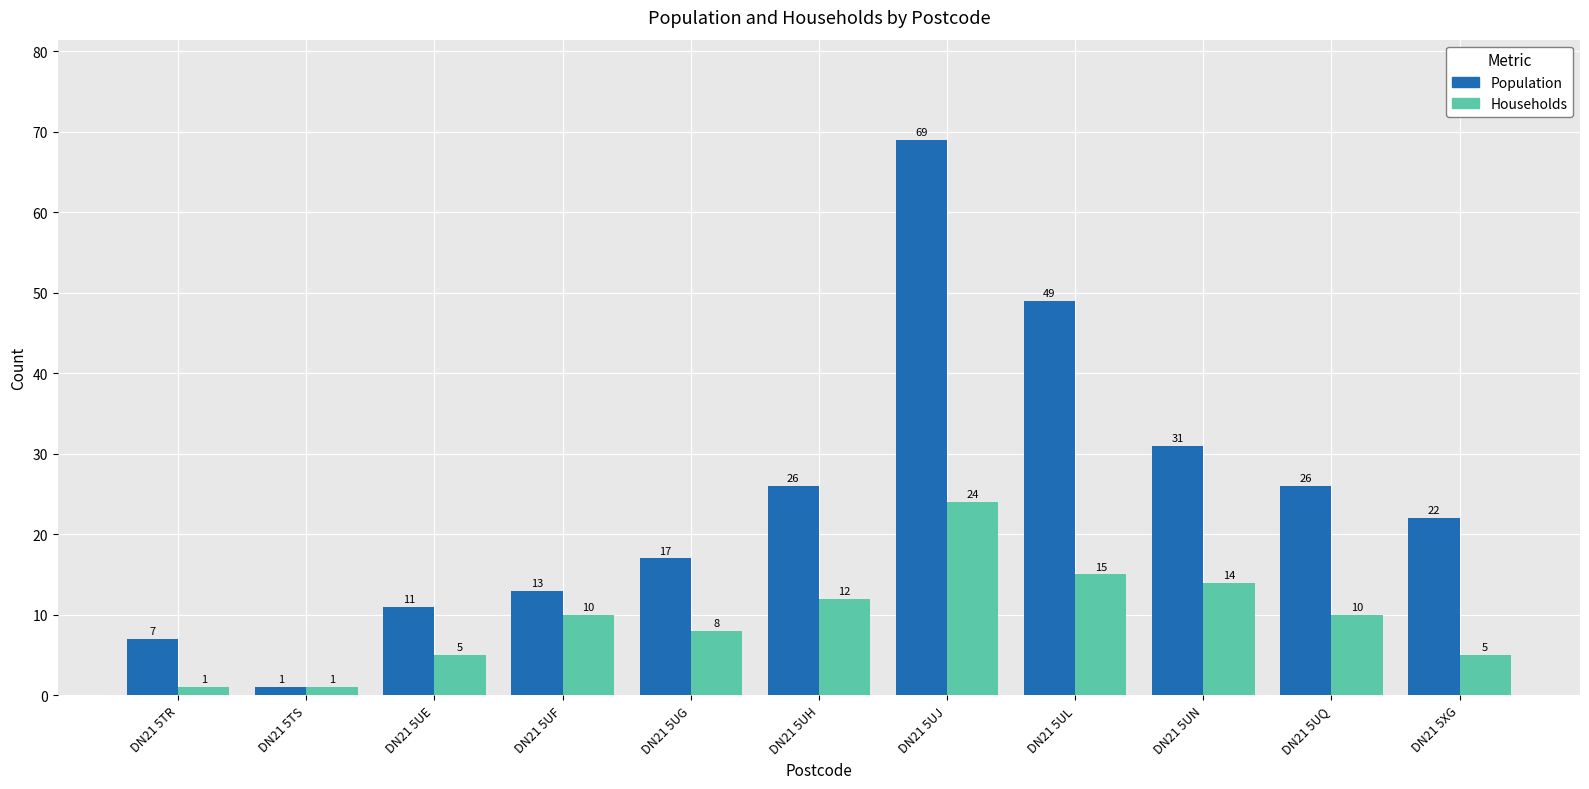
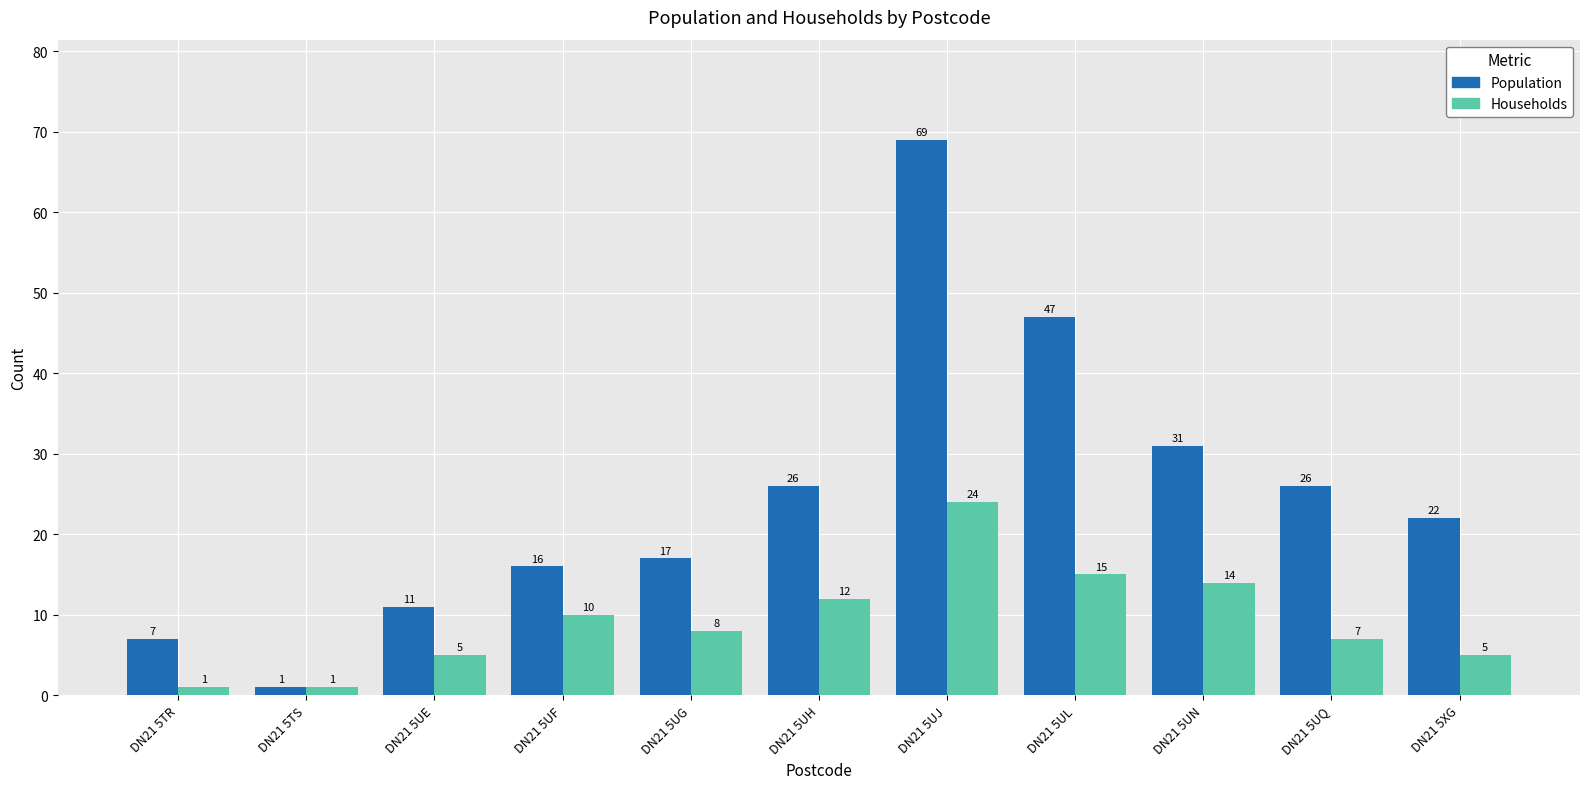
Population, DN21 5UF: 13 -> 16
Population, DN21 5UL: 49 -> 47
Households, DN21 5UQ: 10 -> 7
